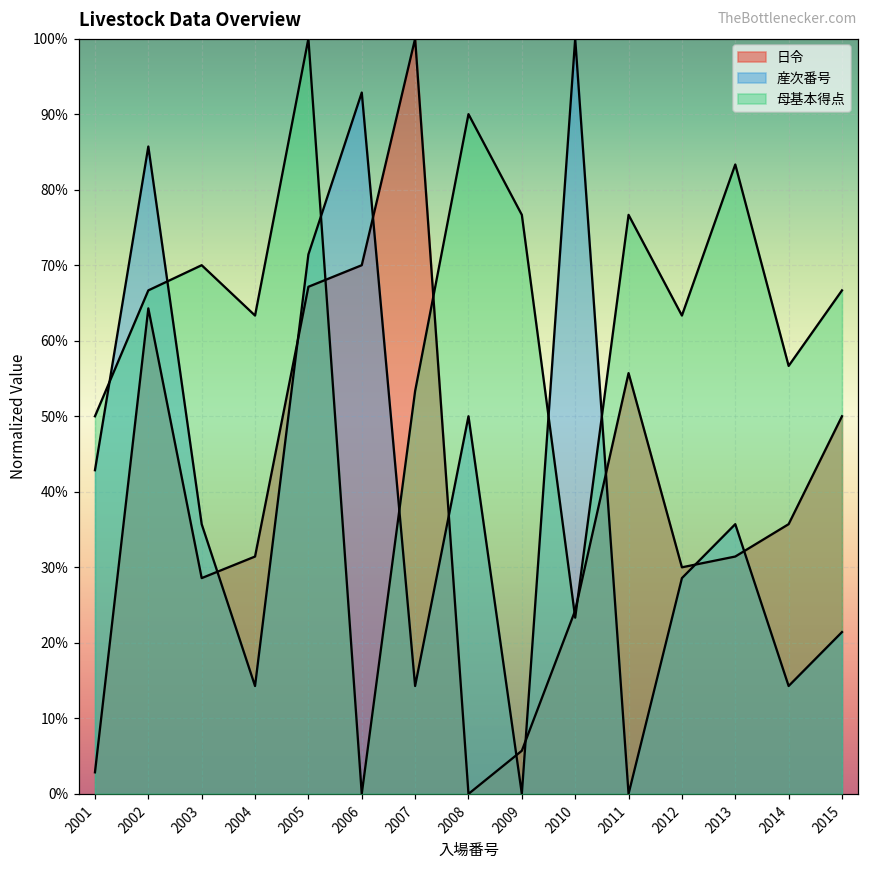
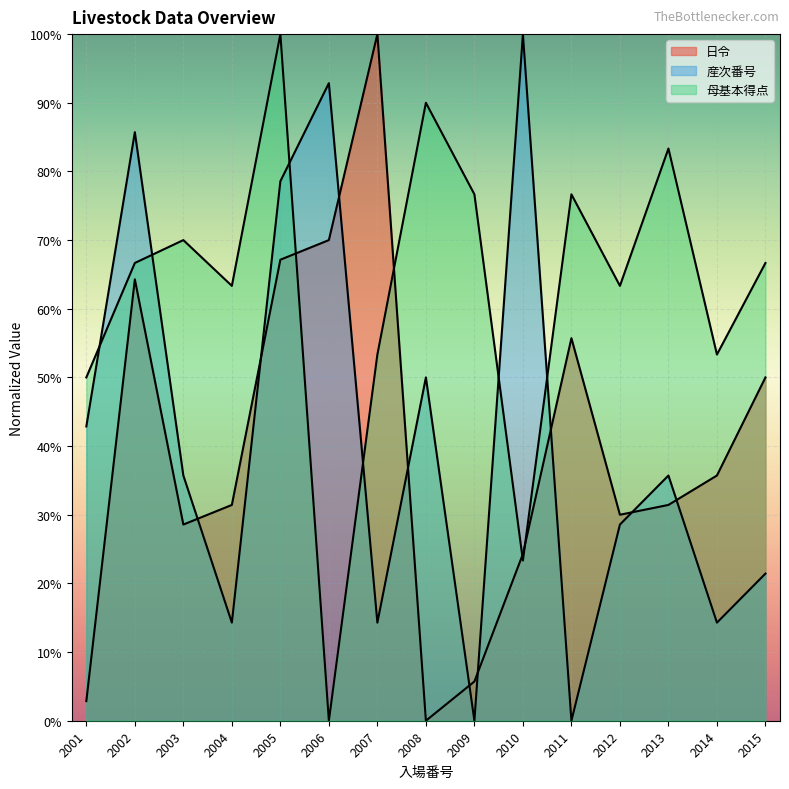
産次番号, 2005: 71% -> 79%
母基本得点, 2014: 57% -> 53%
